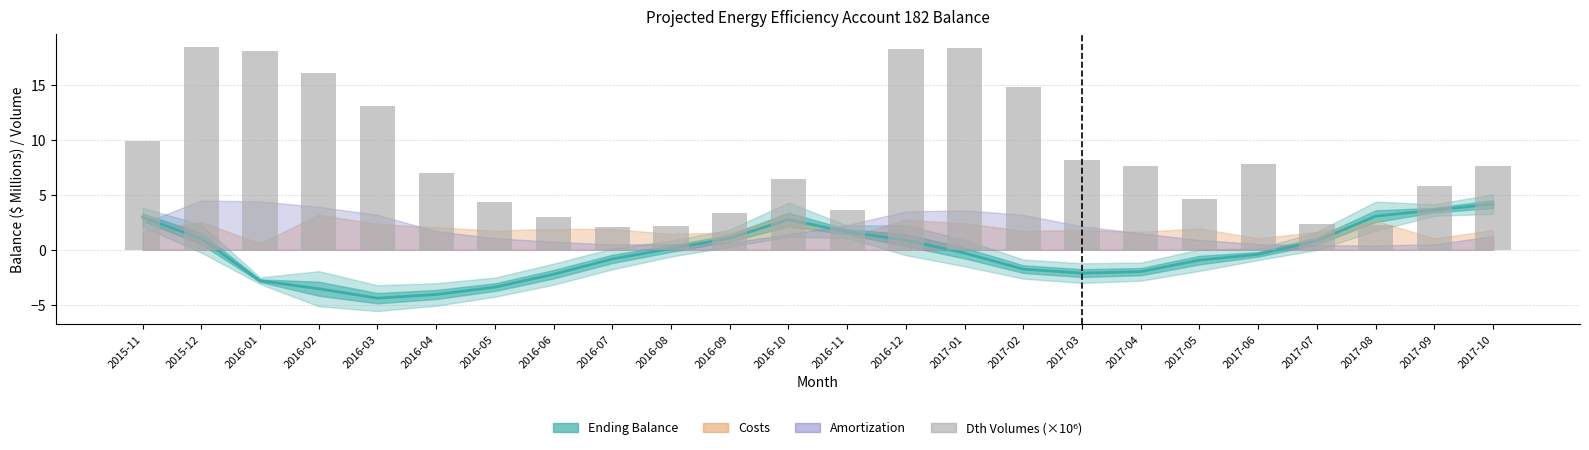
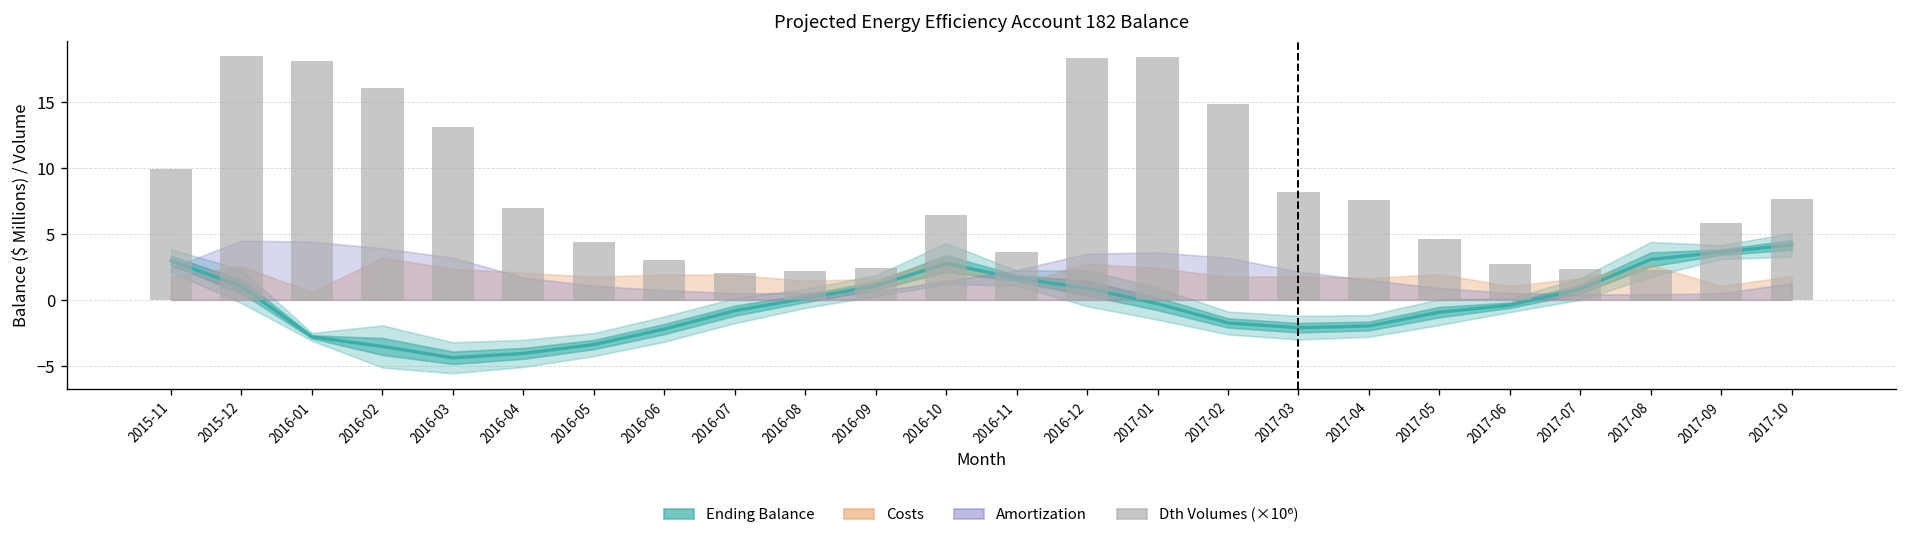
Dth Volumes (×10⁶), 2016-09: 3.4 -> 2.4
Dth Volumes (×10⁶), 2017-06: 7.8 -> 2.8
